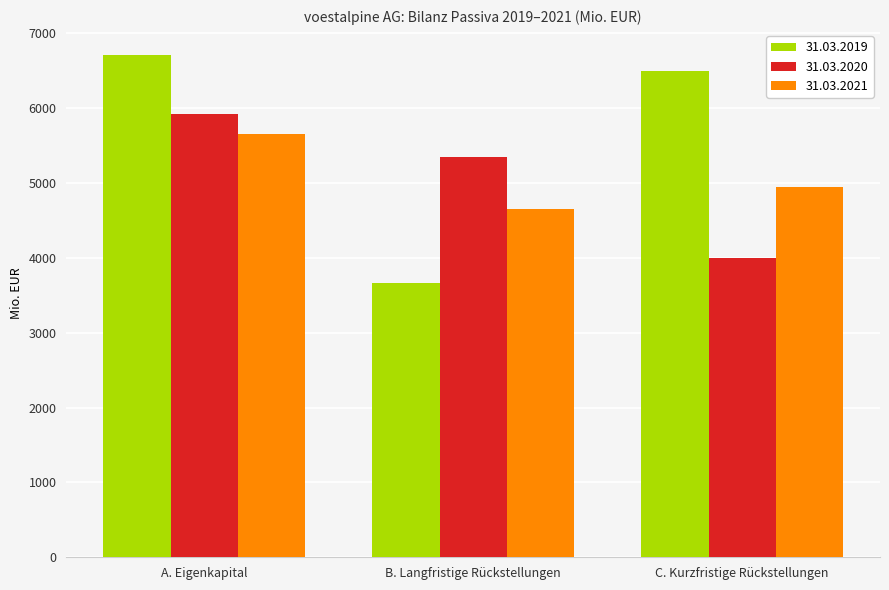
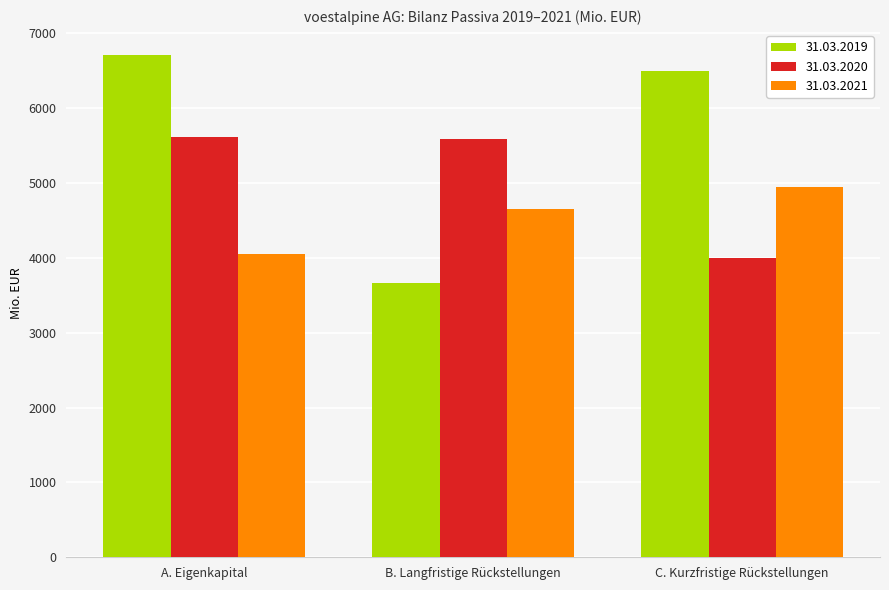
31.03.2020, A. Eigenkapital: 5900 -> 5600
31.03.2021, A. Eigenkapital: 5600 -> 4100
31.03.2020, B. Langfristige Rückstellungen: 5400 -> 5600
